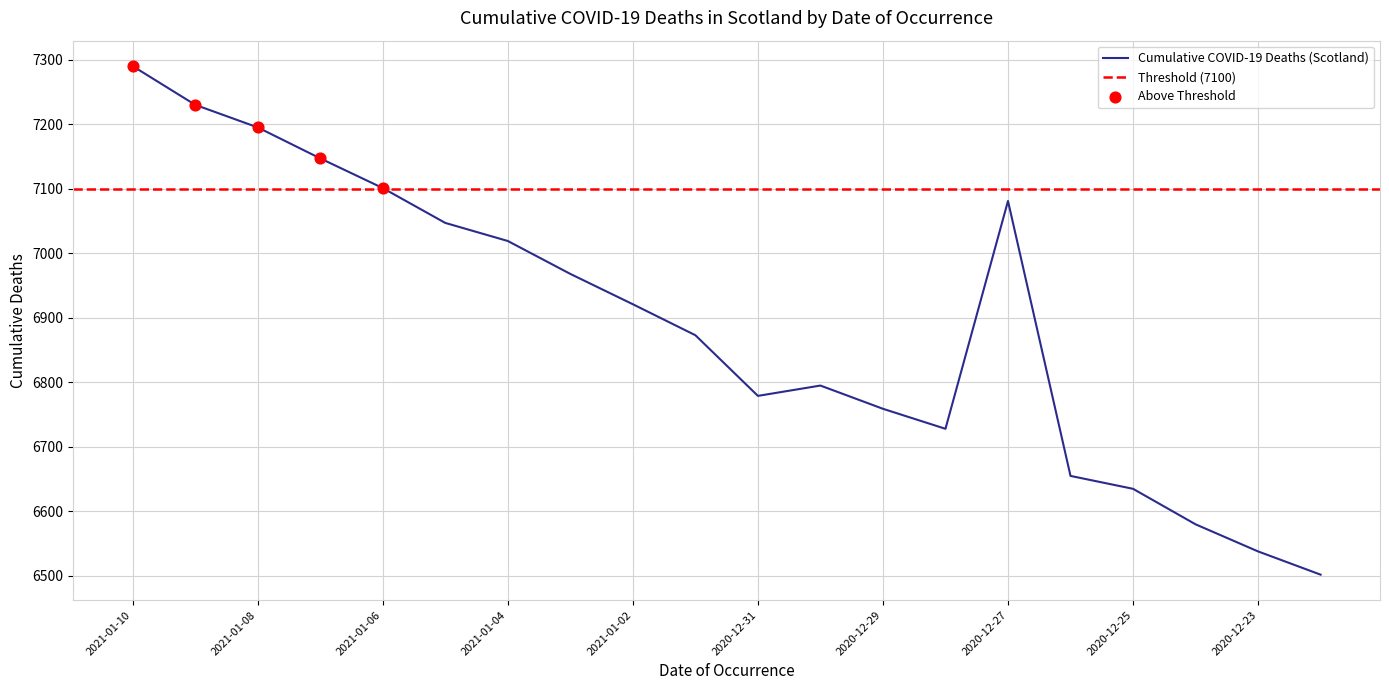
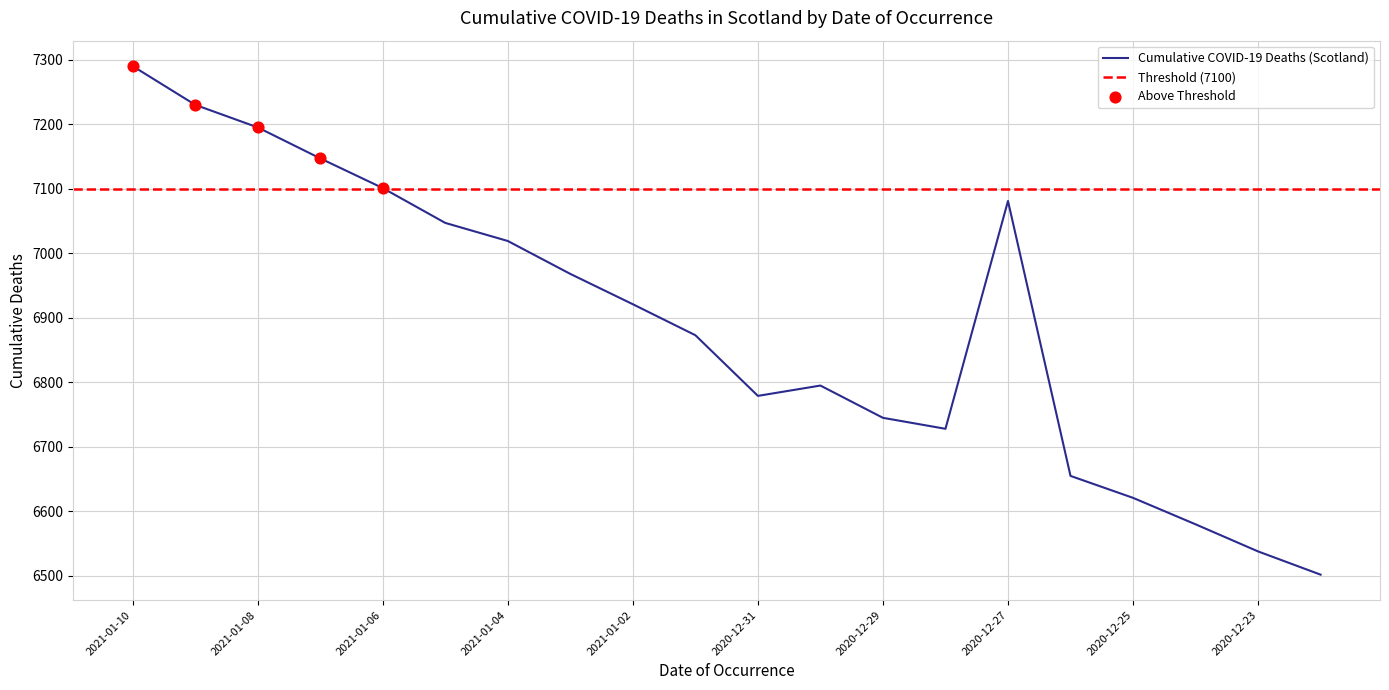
Cumulative COVID-19 Deaths (Scotland), 2020-12-29: 6760 -> 6750
Cumulative COVID-19 Deaths (Scotland), 2020-12-25: 6640 -> 6620
